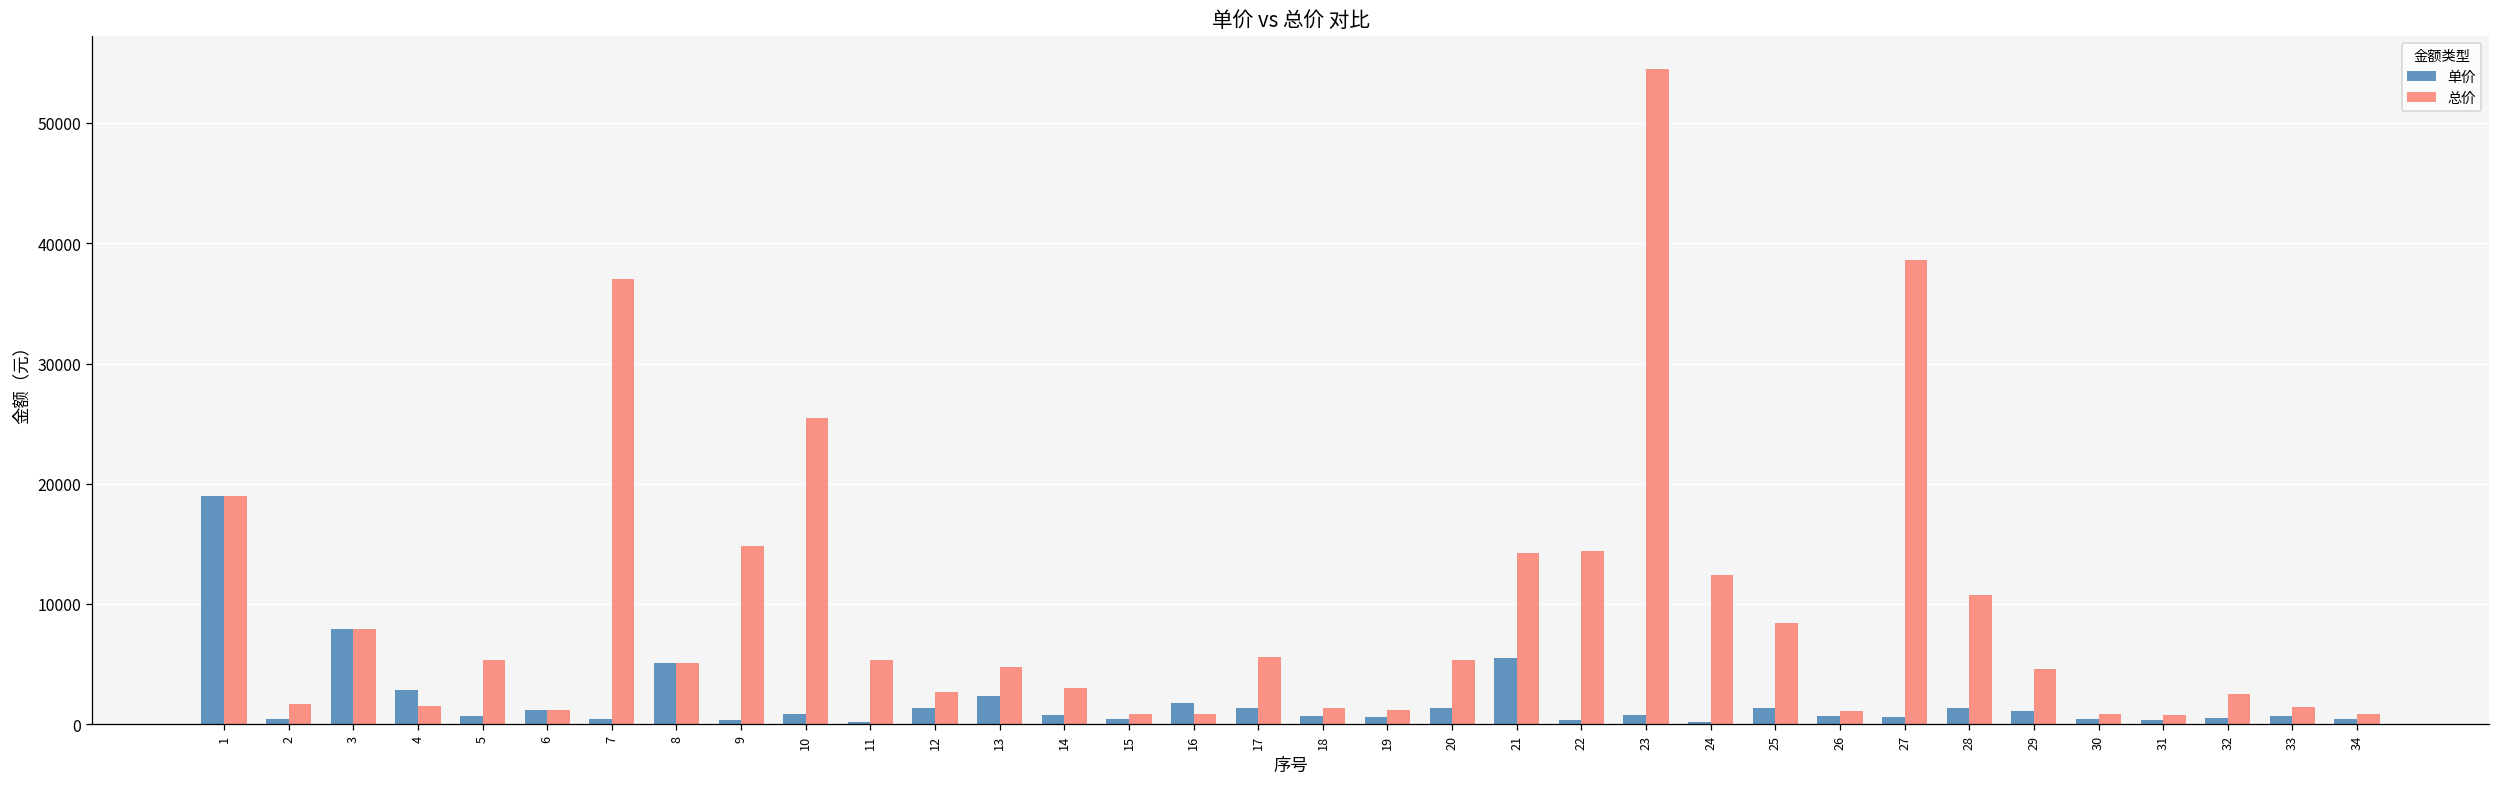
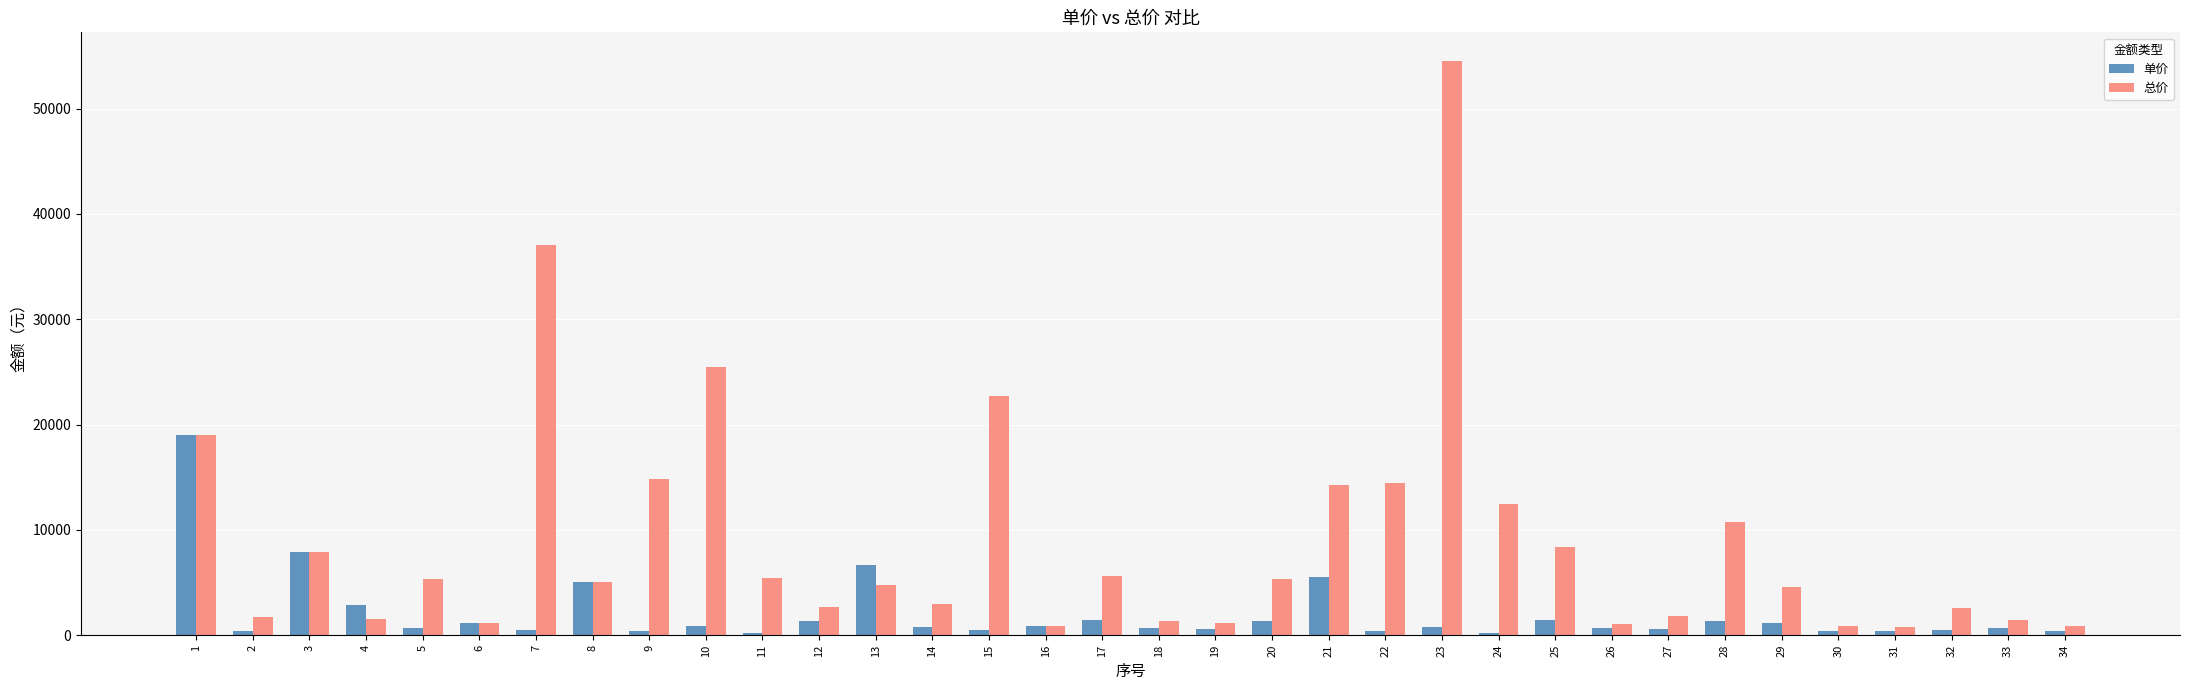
单价, 13: 2400 -> 6600
总价, 15: 900 -> 22700
单价, 16: 1800 -> 900
总价, 27: 38600 -> 1800
